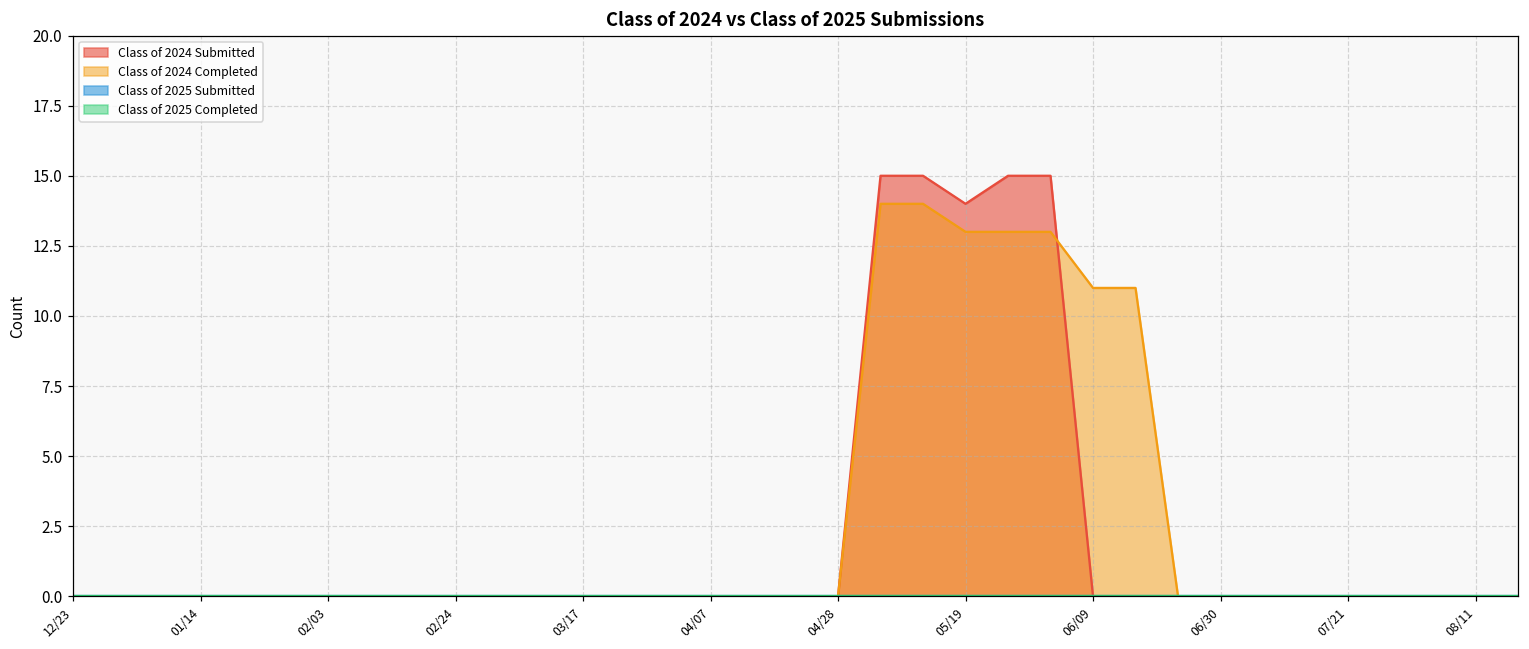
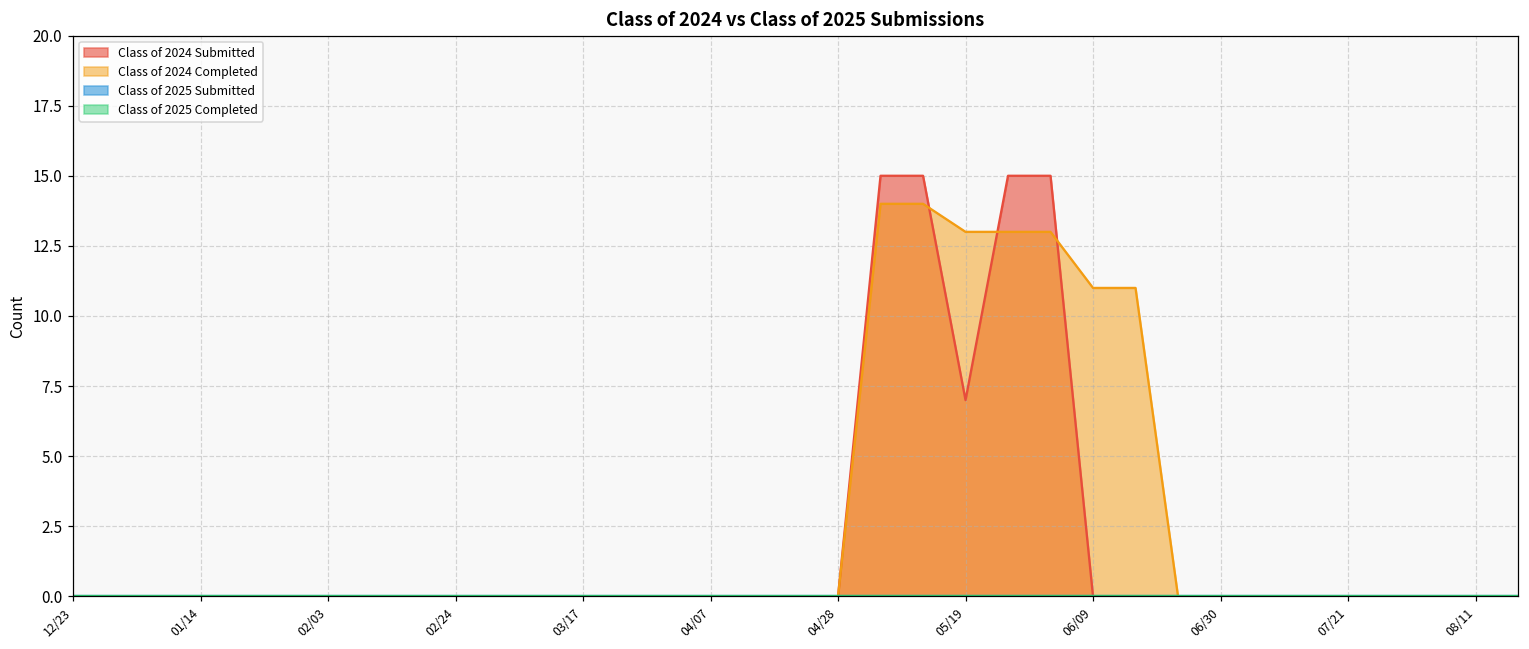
Class of 2024 Submitted, 05/19: 14 -> 7
